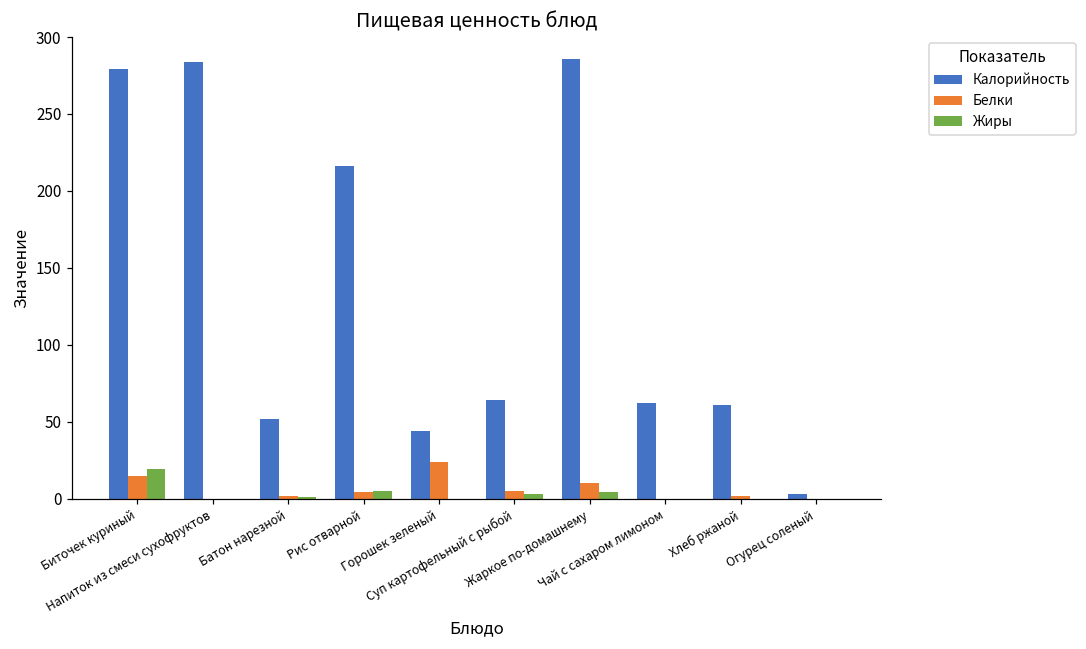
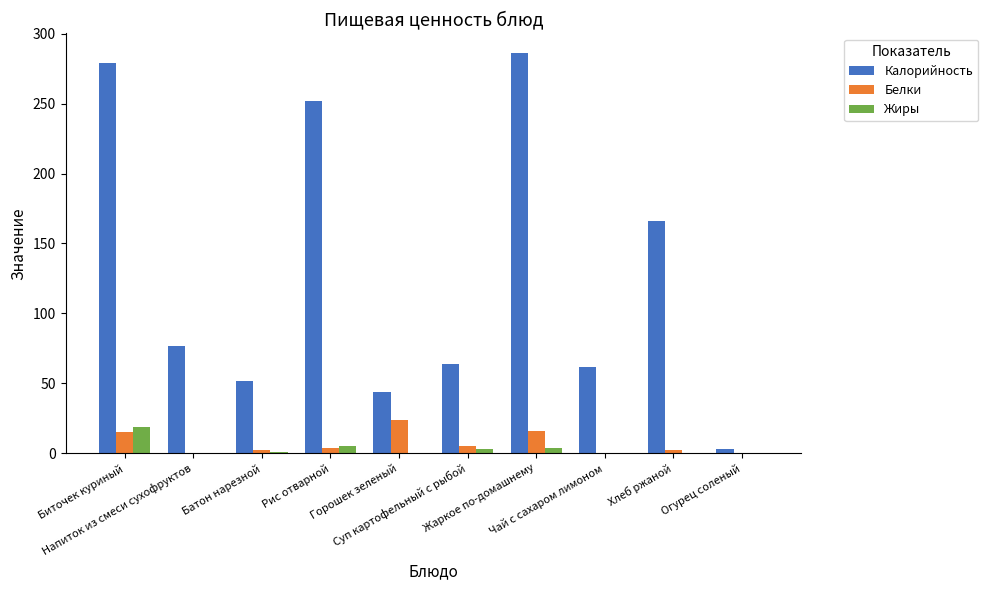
Калорийность, Напиток из смеси сухофруктов: 284 -> 77
Калорийность, Рис отварной: 216 -> 252
Белки, Жаркое по-домашнему: 10 -> 16
Калорийность, Хлеб ржаной: 61 -> 166
